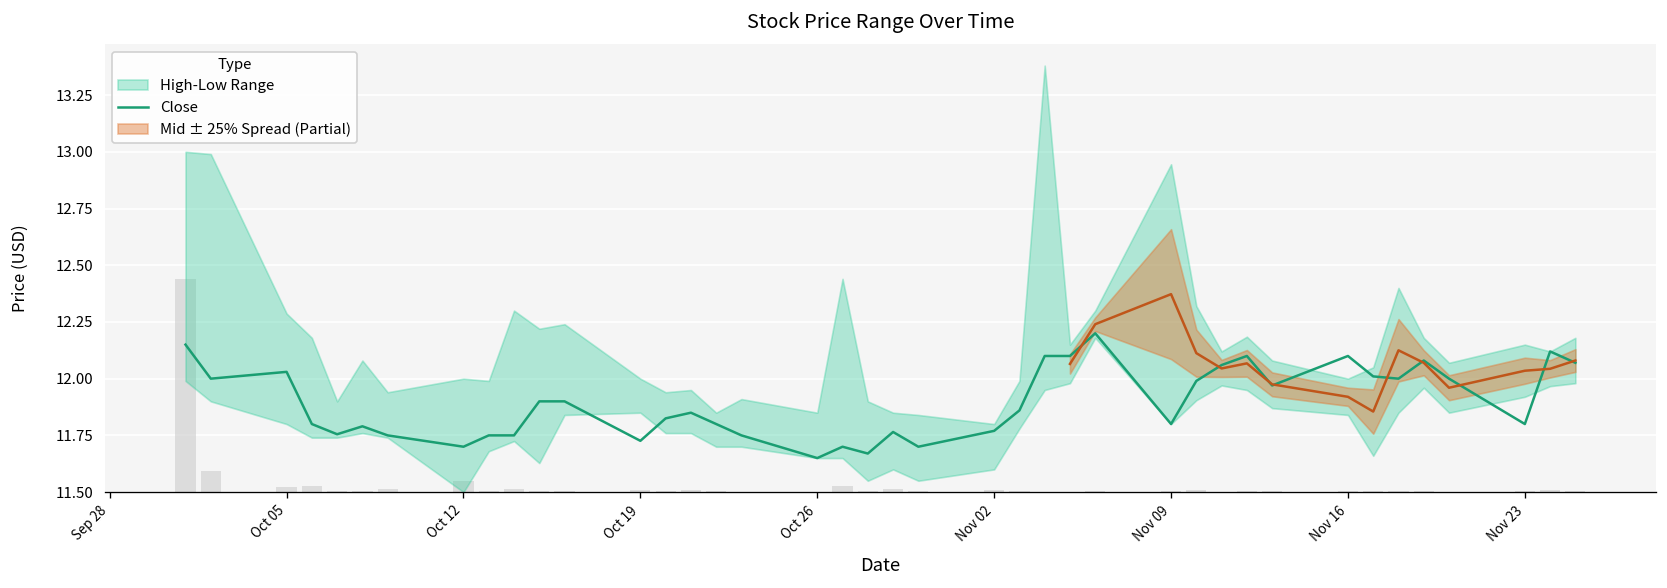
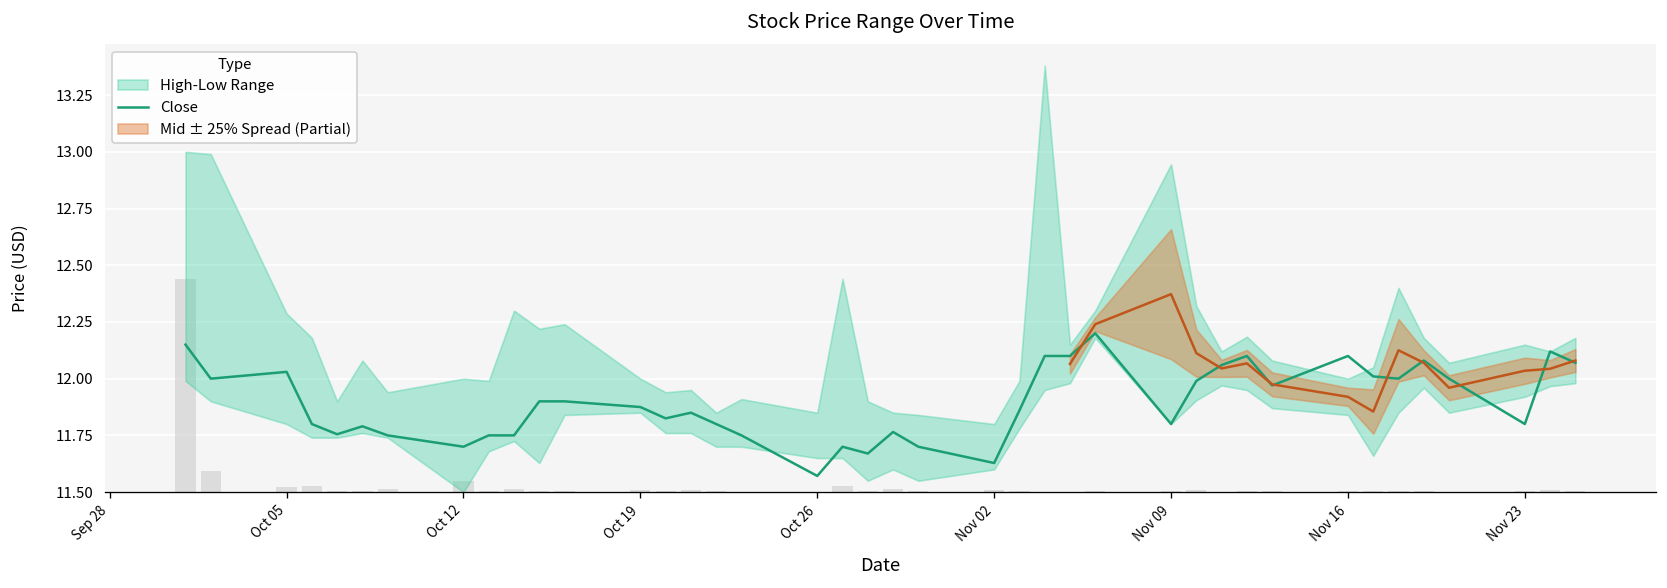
Close, Oct 19: 11.73 -> 11.88
Close, Oct 26: 11.65 -> 11.57
Close, Nov 02: 11.77 -> 11.63
